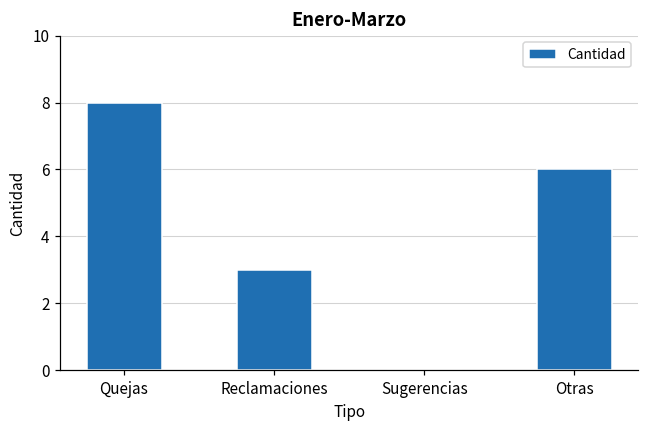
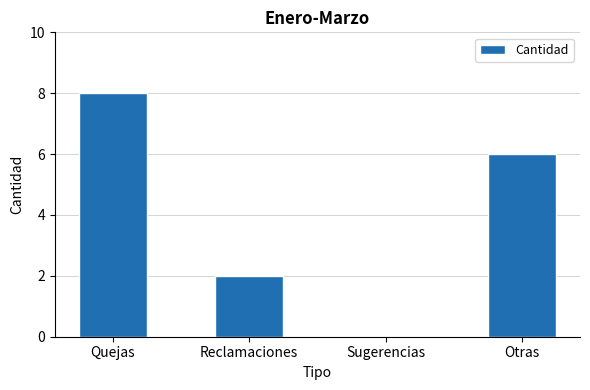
Reclamaciones: 3 -> 2
